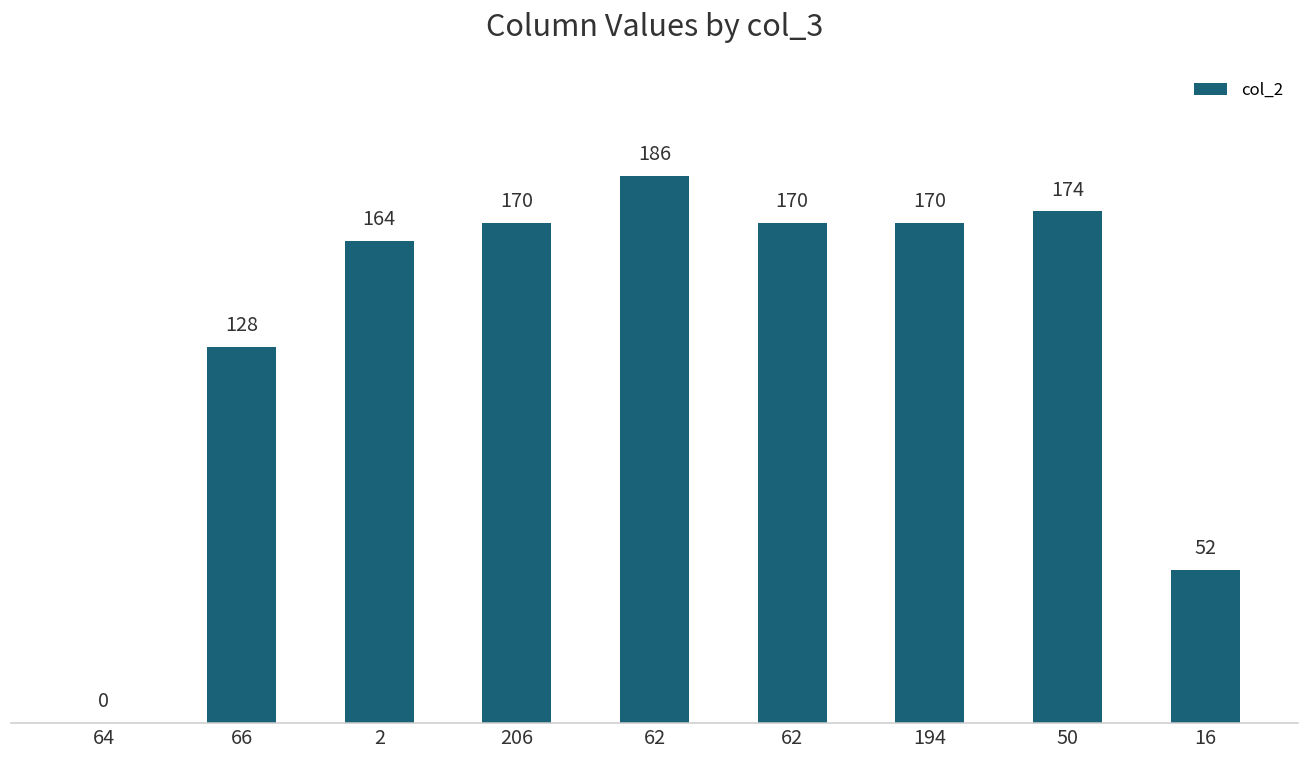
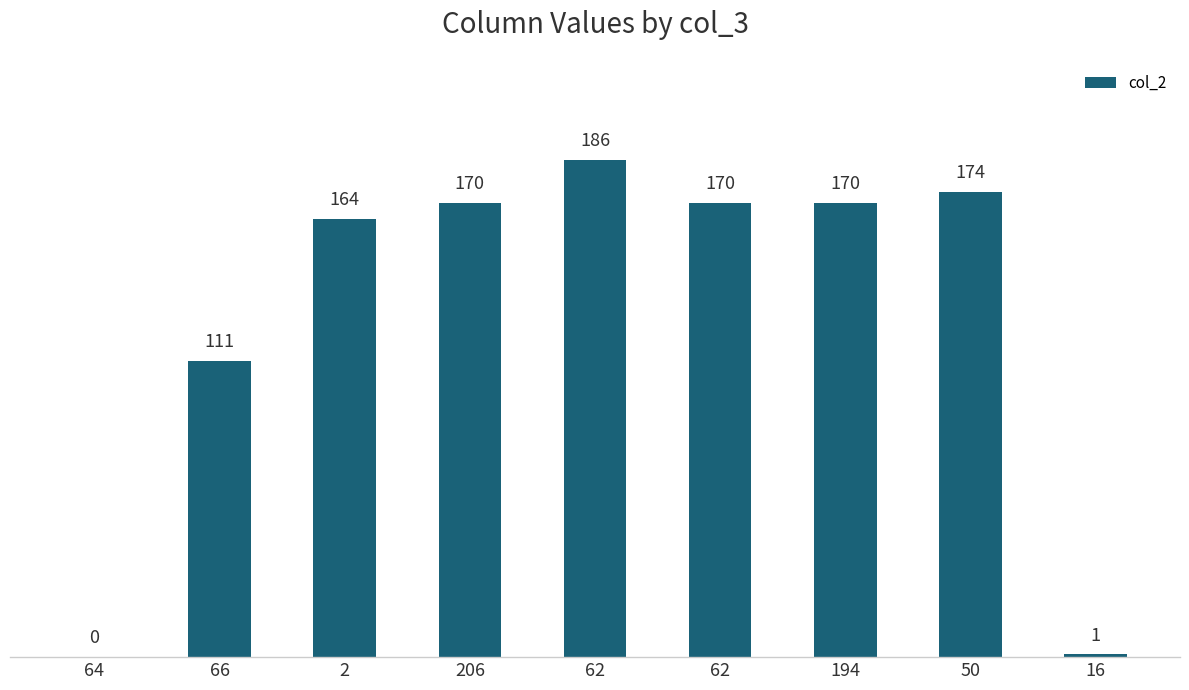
66: 128 -> 111
16: 52 -> 1
